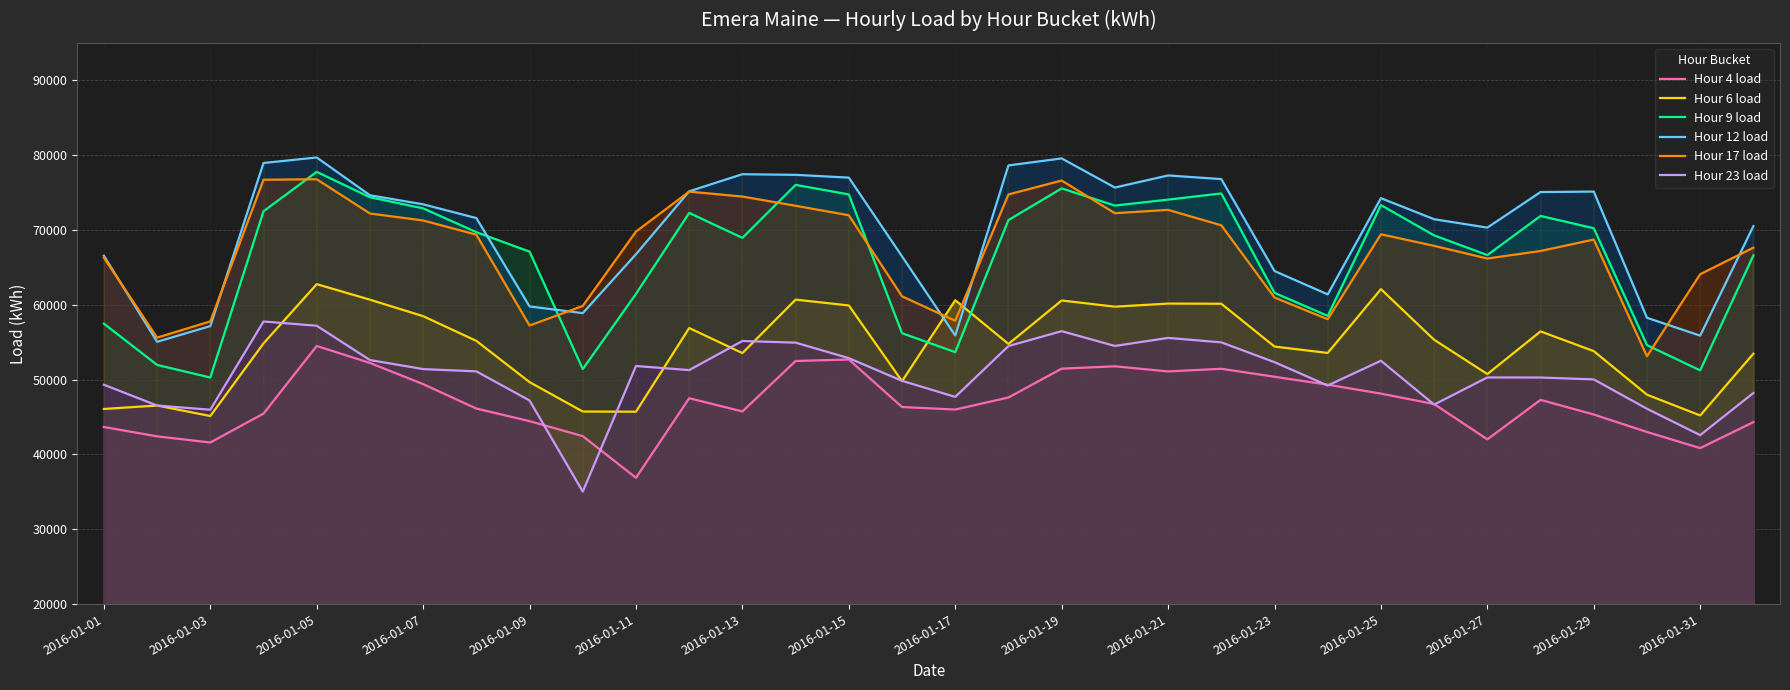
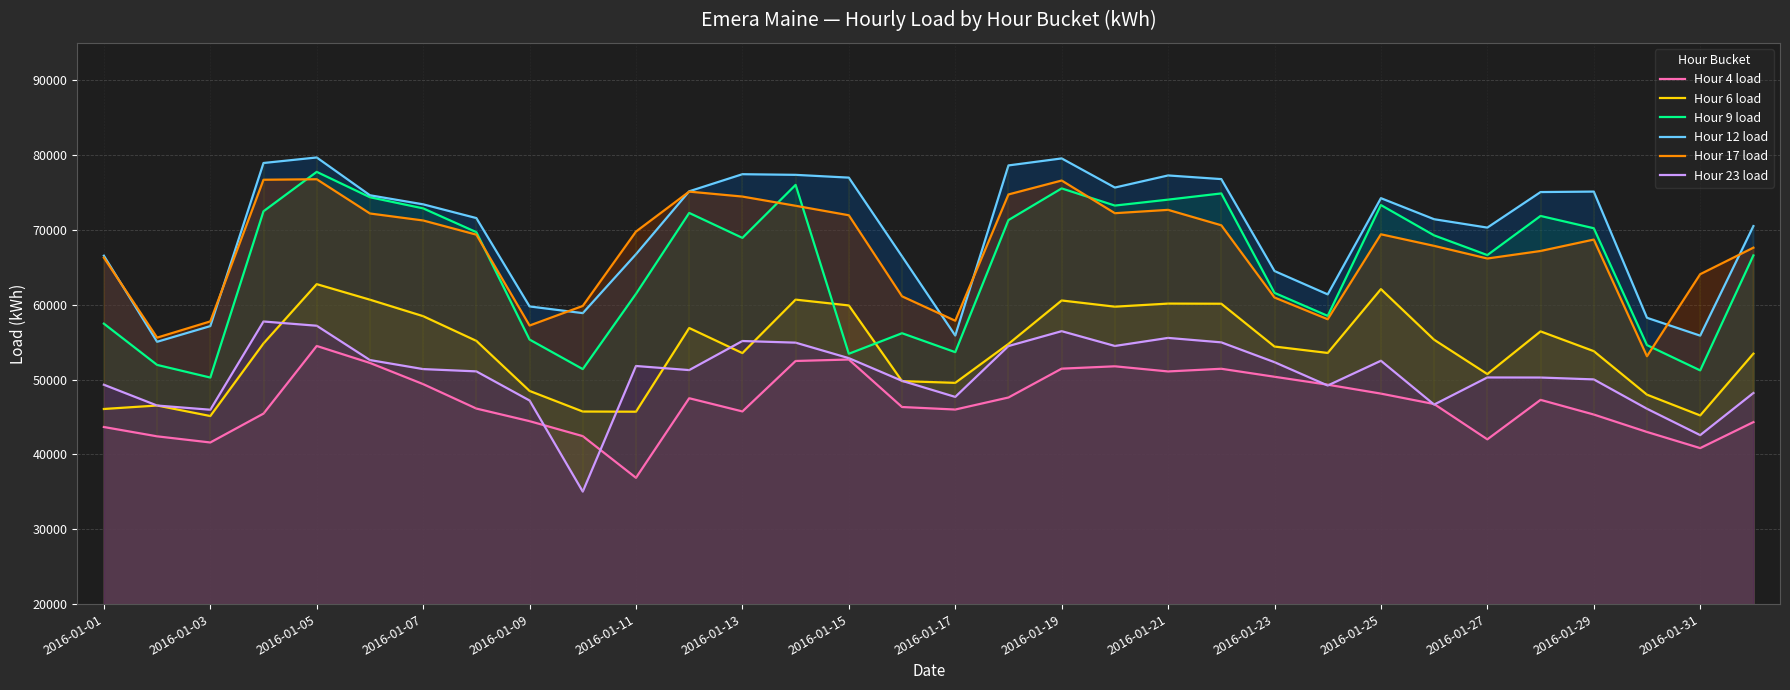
Hour 6 load, 2016-01-09: 50000 -> 48000
Hour 9 load, 2016-01-09: 67000 -> 55000
Hour 9 load, 2016-01-15: 75000 -> 53000
Hour 6 load, 2016-01-17: 61000 -> 50000
